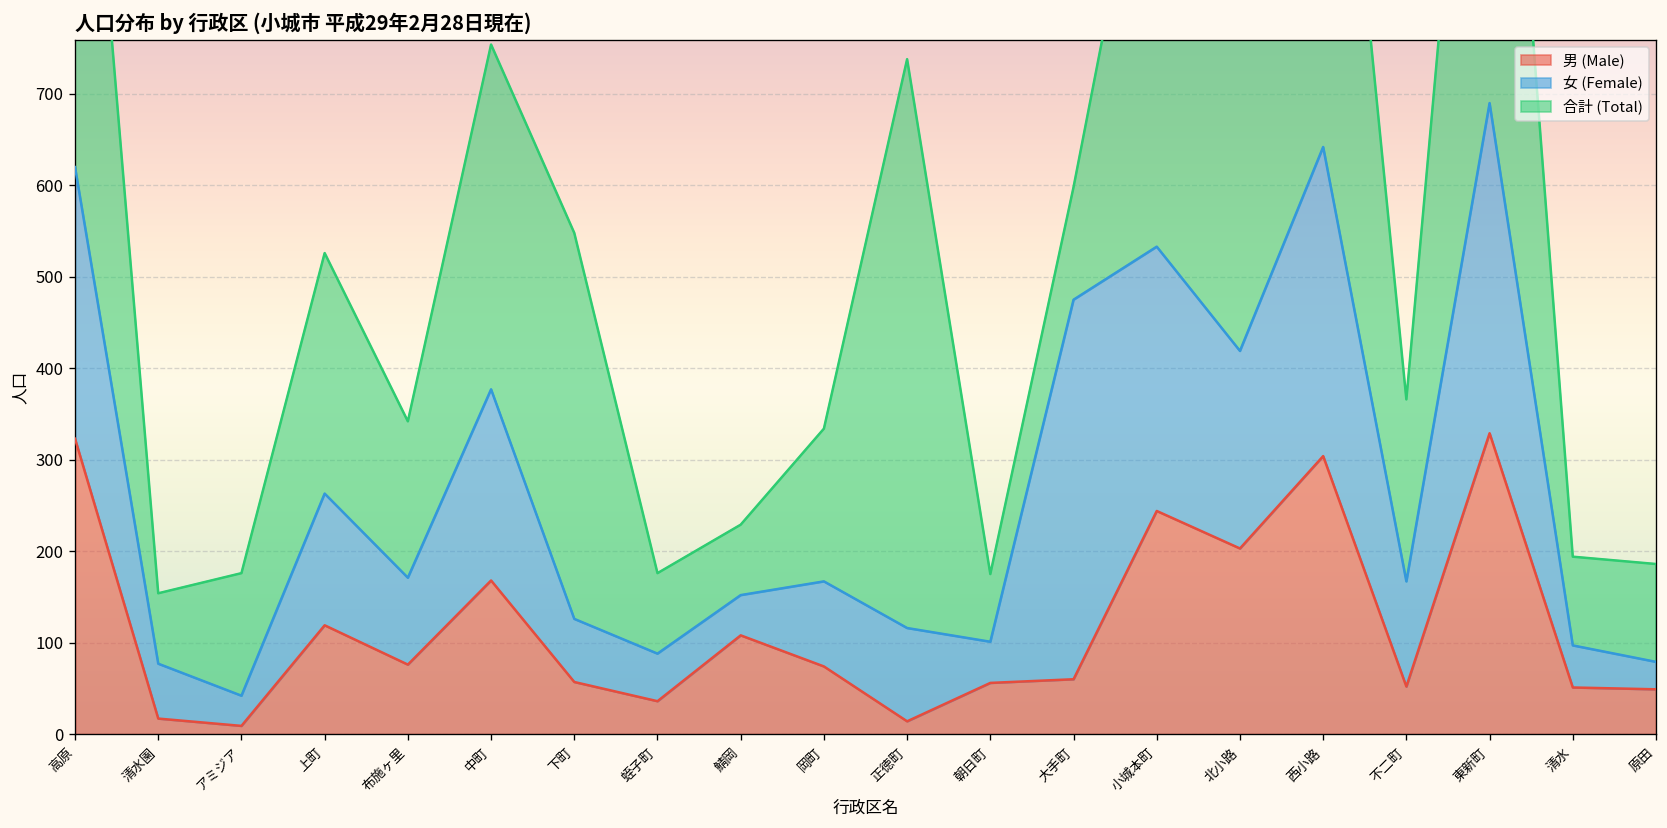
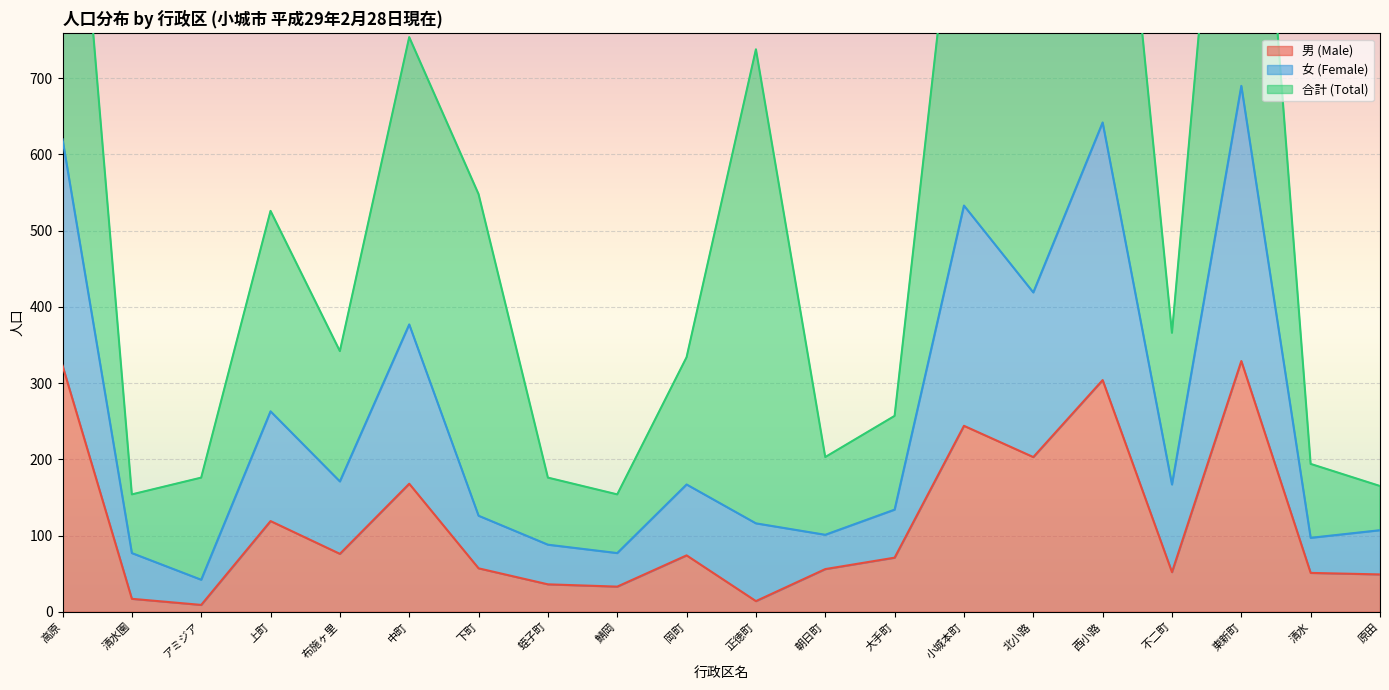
男 (Male), 鯖岡: 110 -> 30
合計 (Total), 朝日町: 70 -> 100
男 (Male), 大手町: 60 -> 70
女 (Female), 大手町: 420 -> 60
女 (Female), 原田: 30 -> 60
合計 (Total), 原田: 110 -> 60
